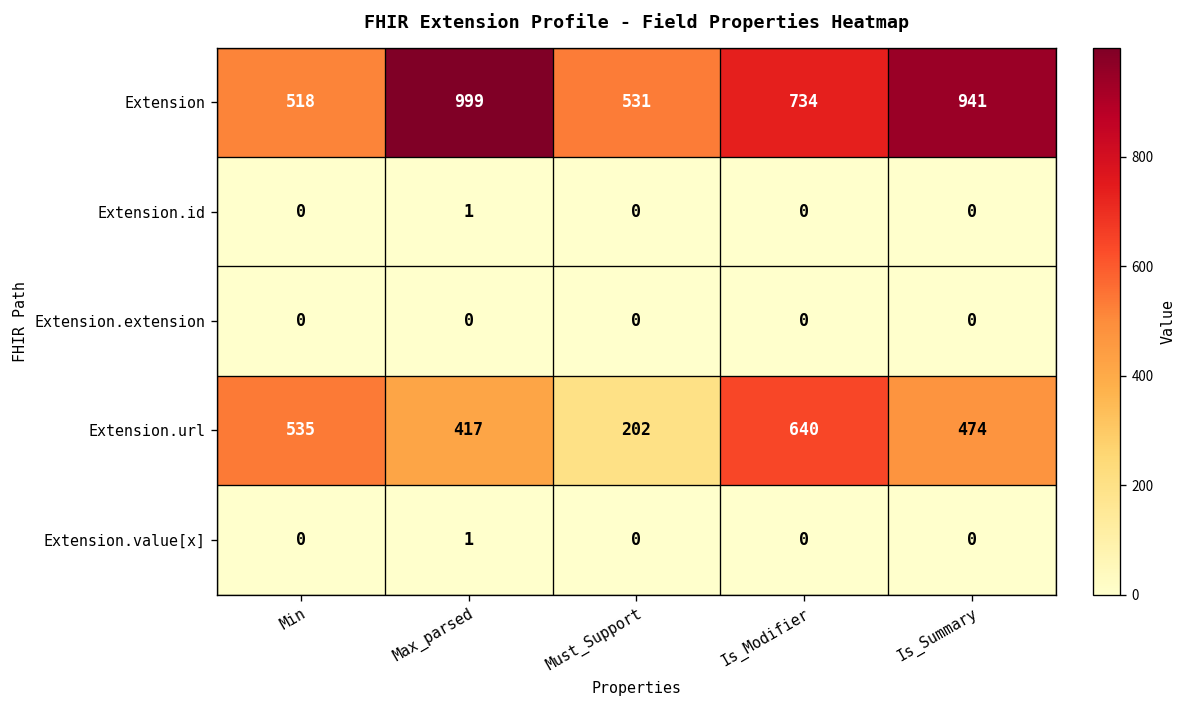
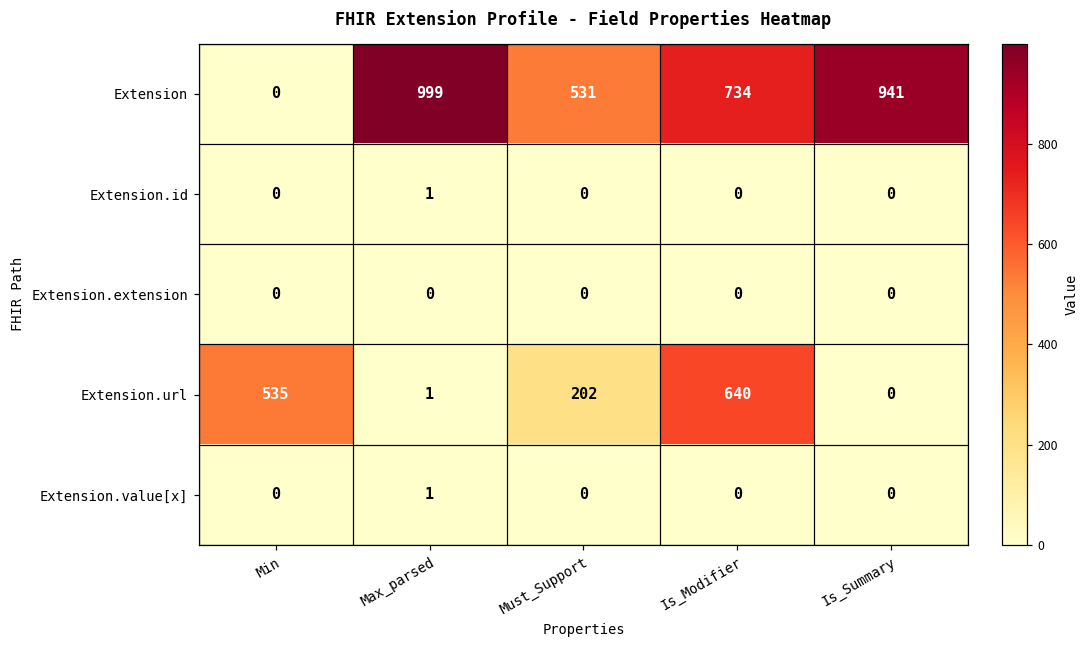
Extension, Min: 518 -> 0
Extension.url, Max_parsed: 417 -> 1
Extension.url, Is_Summary: 474 -> 0
